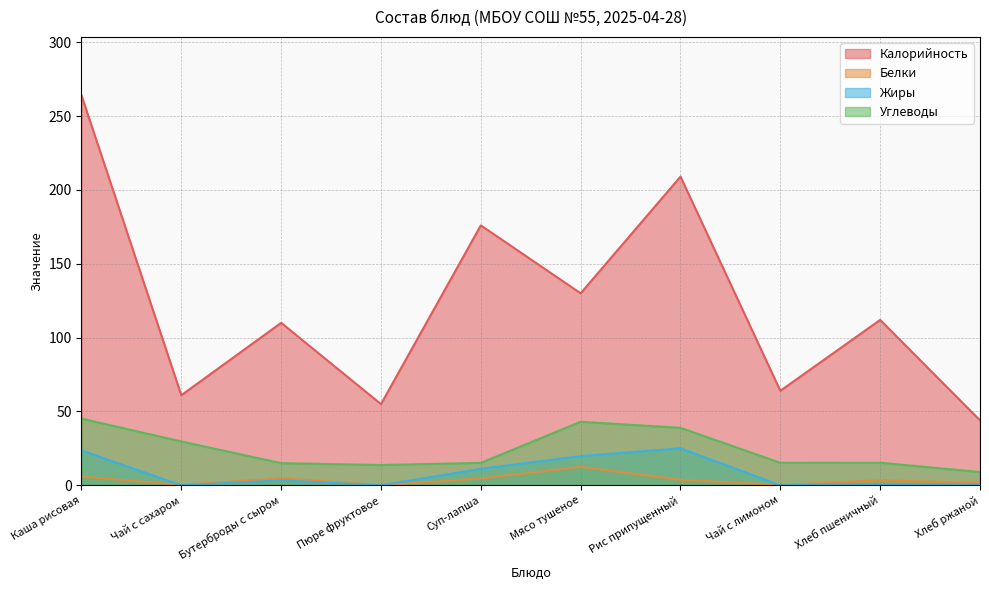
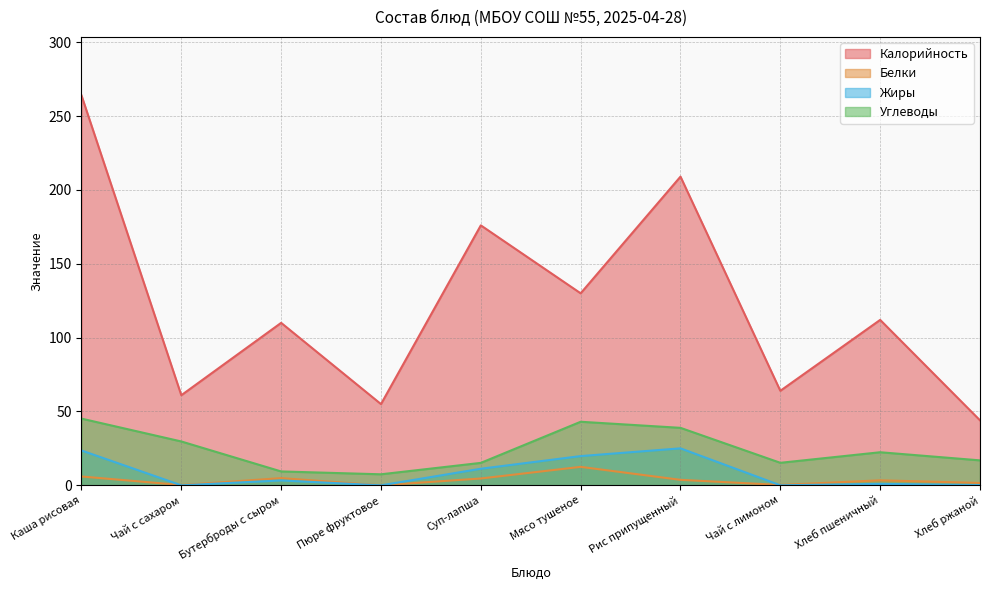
Углеводы, Бутерброды с сыром: 15 -> 9
Углеводы, Пюре фруктовое: 14 -> 7
Углеводы, Хлеб пшеничный: 15 -> 22
Углеводы, Хлеб ржаной: 9 -> 17
